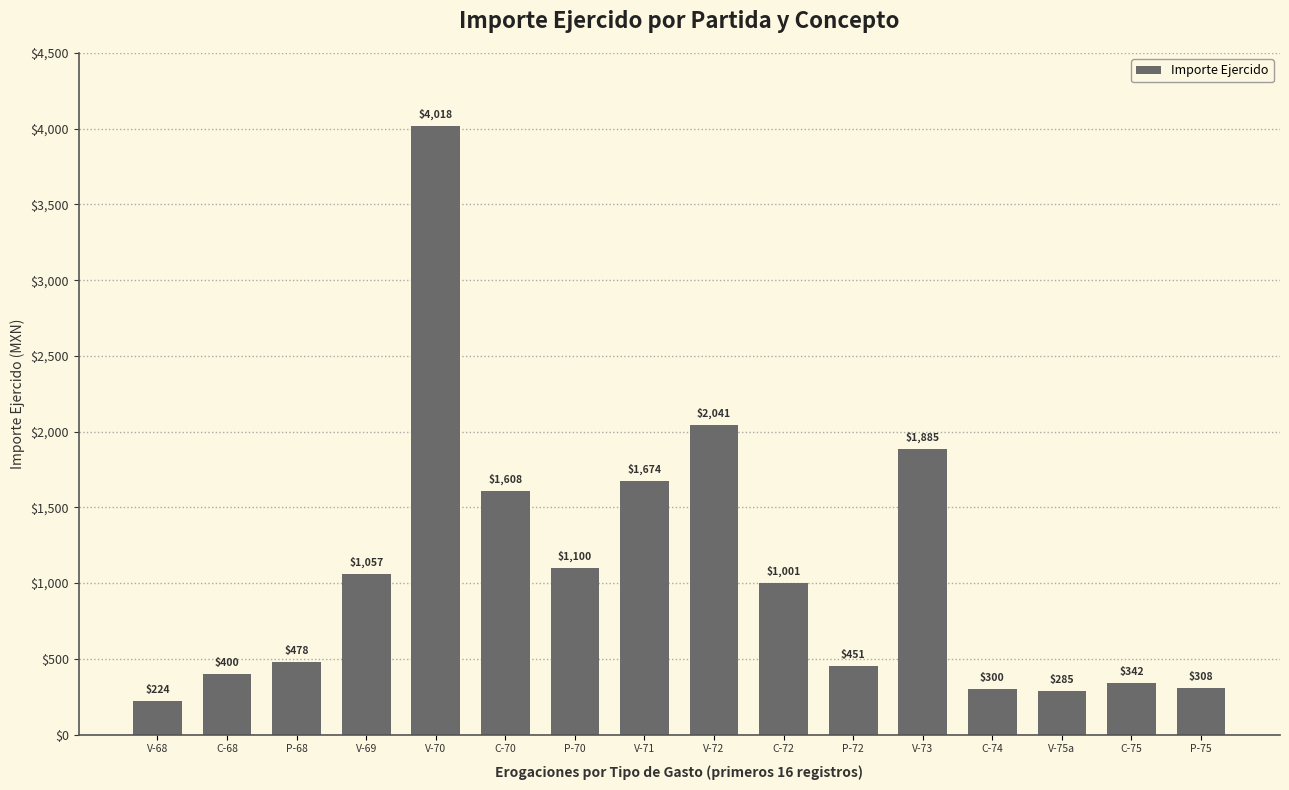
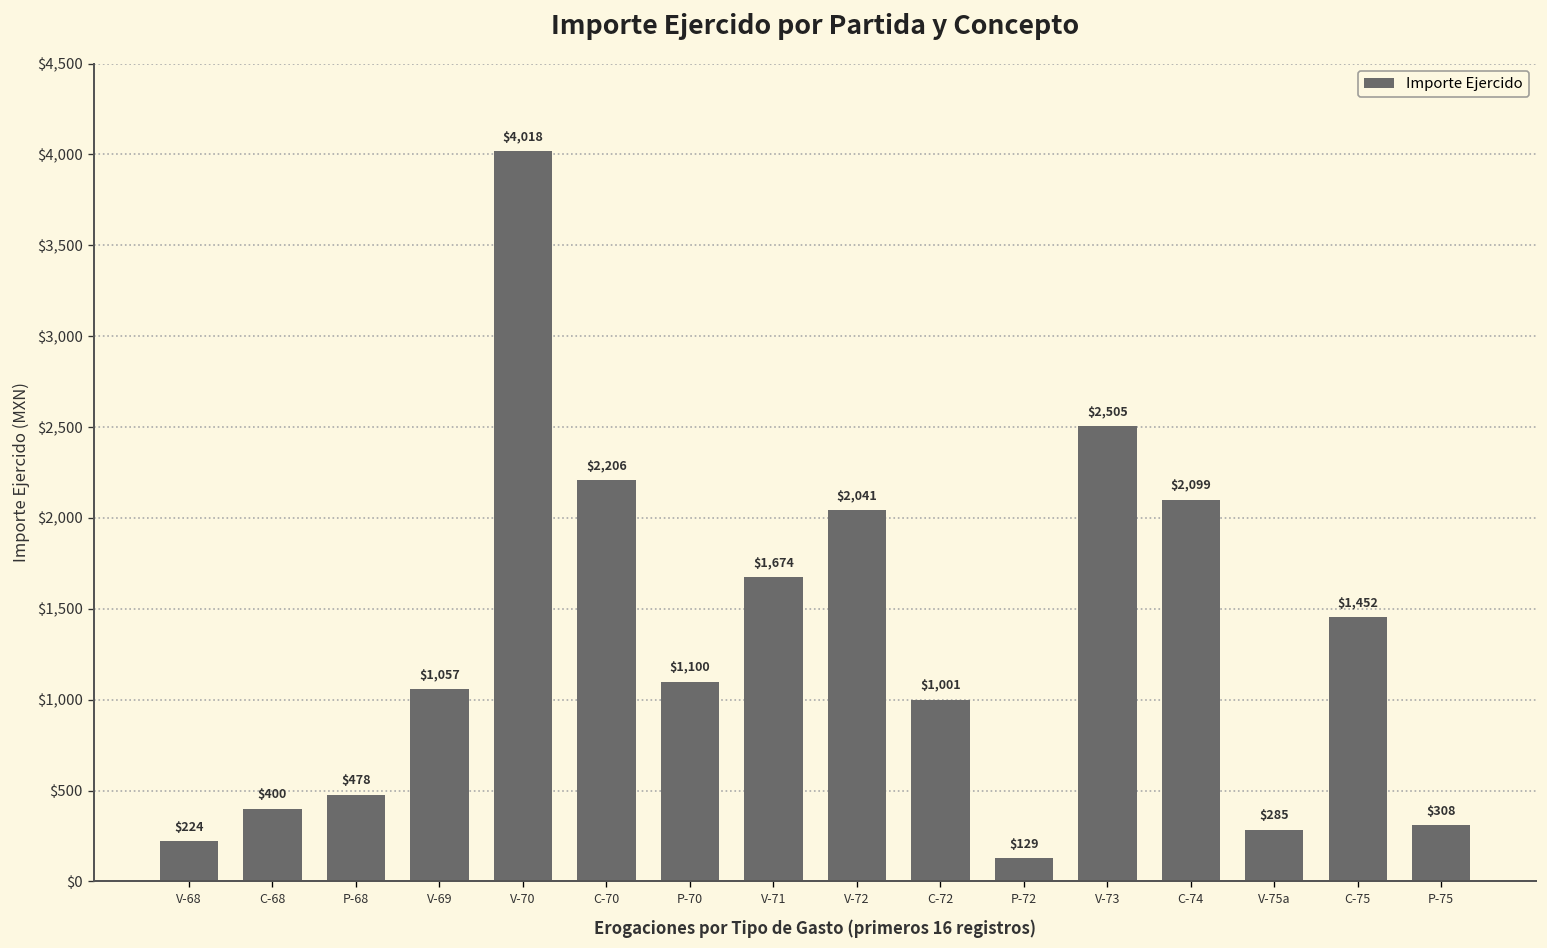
C-70: $1,608 -> $2,206
P-72: $451 -> $129
V-73: $1,885 -> $2,505
C-74: $300 -> $2,099
C-75: $342 -> $1,452
